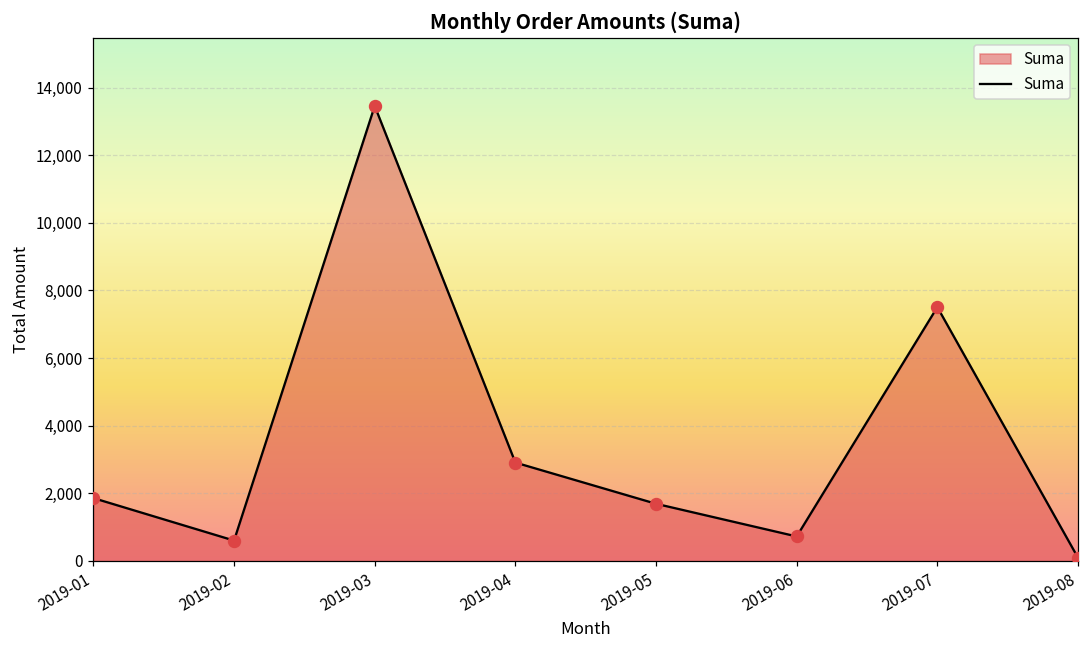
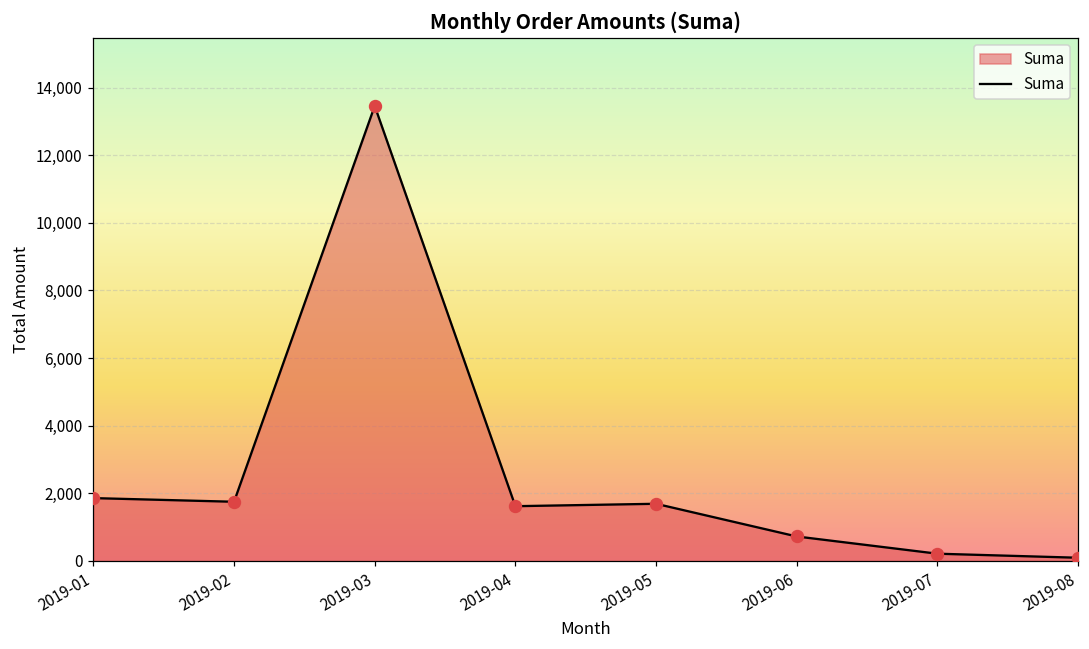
2019-02: 600 -> 1,800
2019-04: 2,900 -> 1,600
2019-07: 7,500 -> 200
